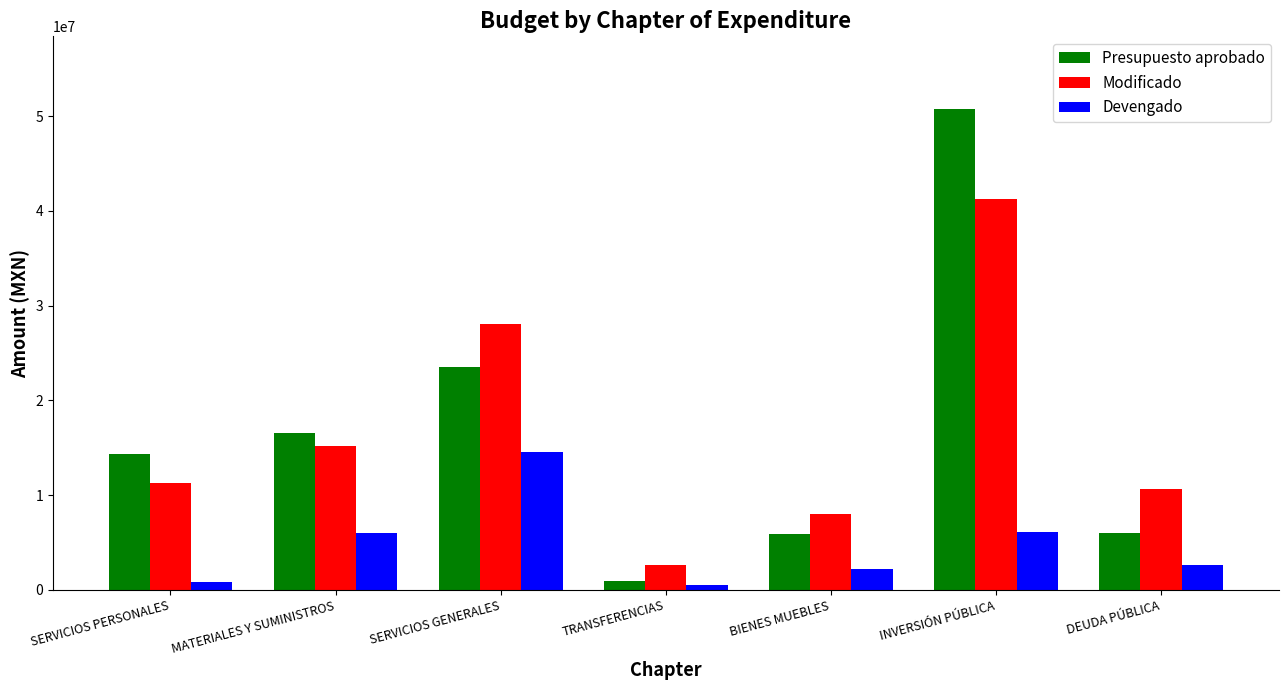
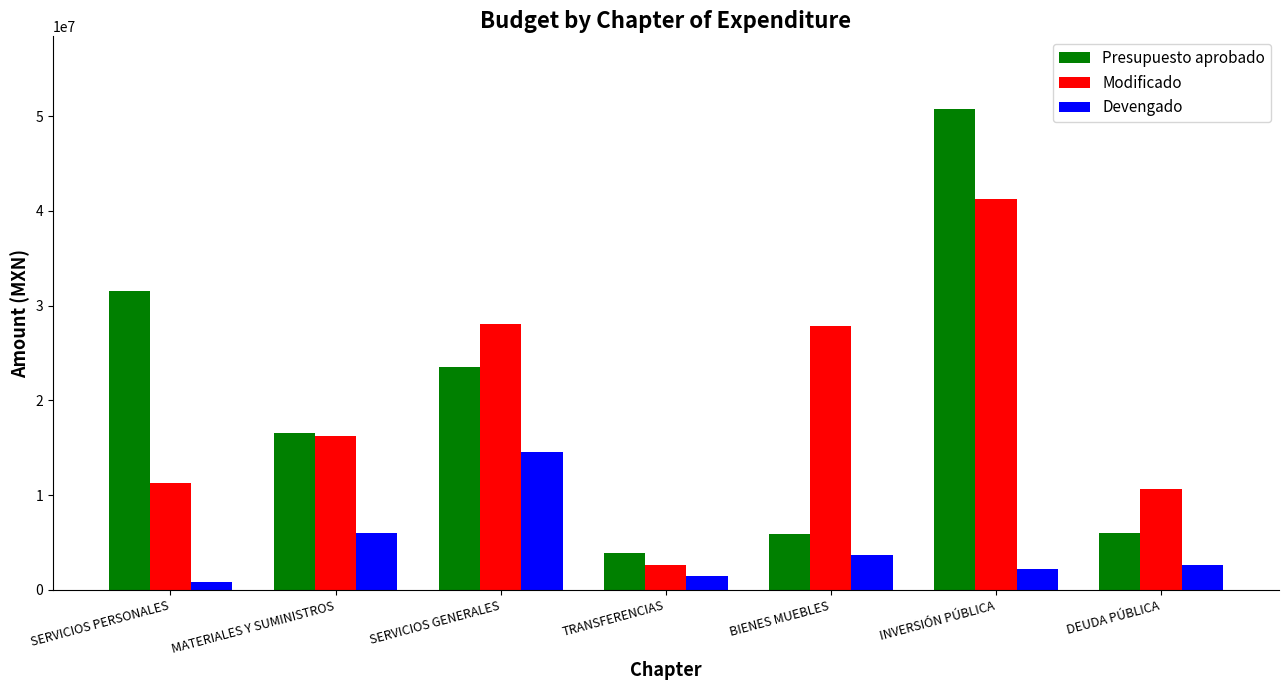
Presupuesto aprobado, SERVICIOS PERSONALES: 14000000 -> 32000000
Modificado, MATERIALES Y SUMINISTROS: 15000000 -> 16000000
Presupuesto aprobado, TRANSFERENCIAS: 1000000 -> 4000000
Devengado, TRANSFERENCIAS: 500000 -> 1500000
Modificado, BIENES MUEBLES: 8000000 -> 28000000
Devengado, BIENES MUEBLES: 2000000 -> 4000000
Devengado, INVERSIÓN PÚBLICA: 6000000 -> 2000000
